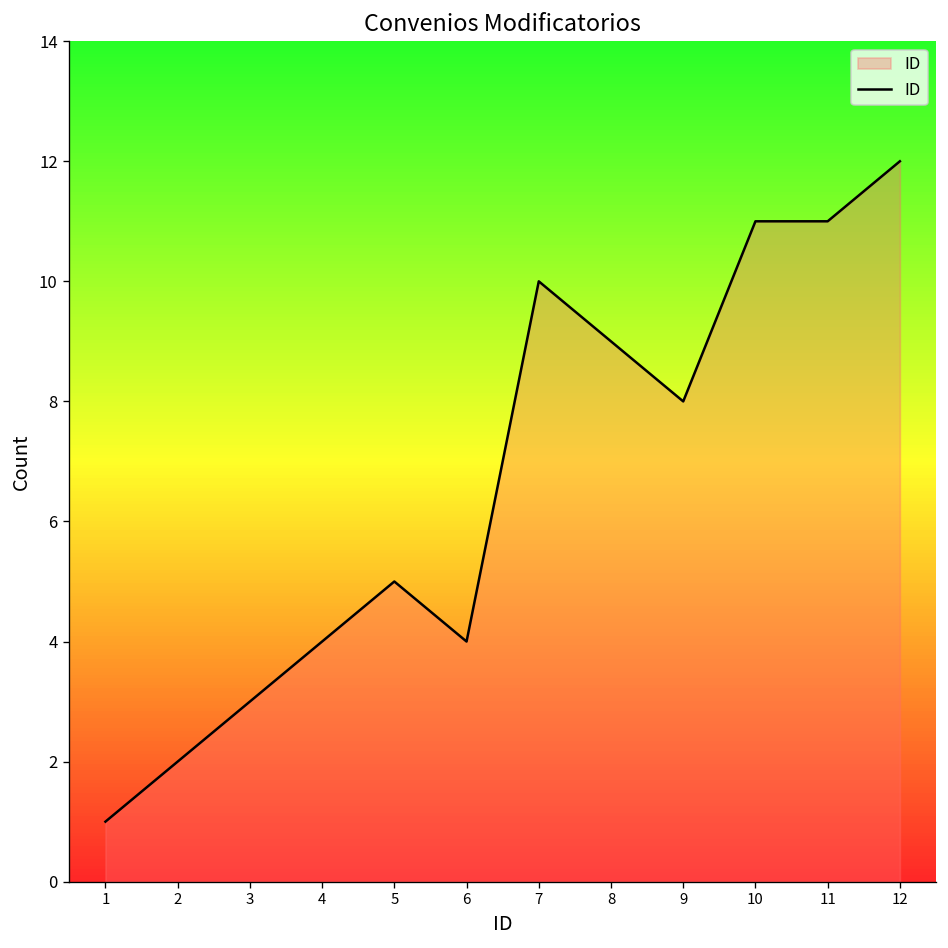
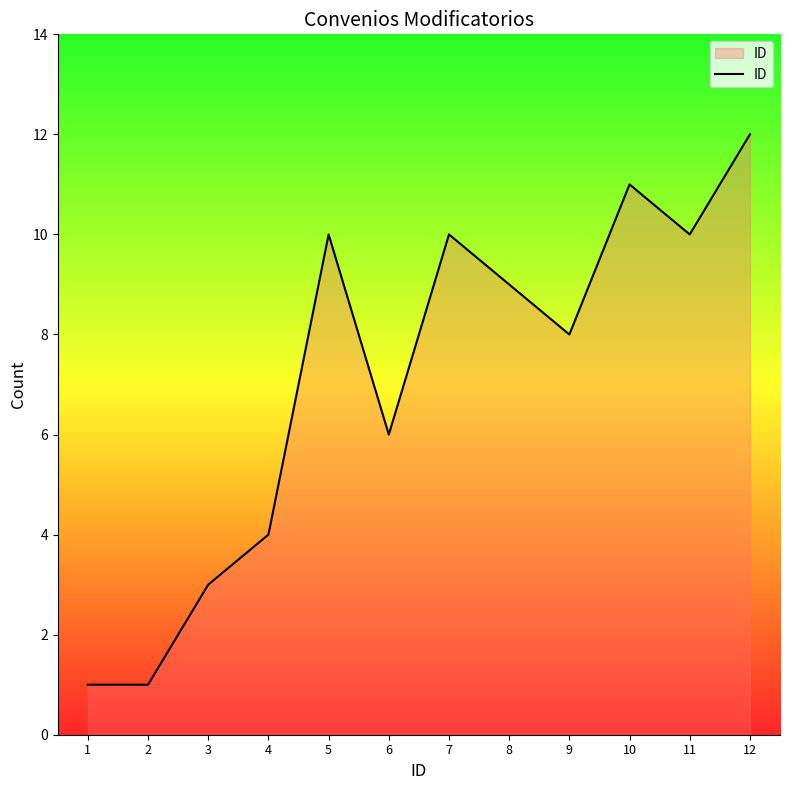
2: 2 -> 1
5: 5 -> 10
6: 4 -> 6
11: 11 -> 10
